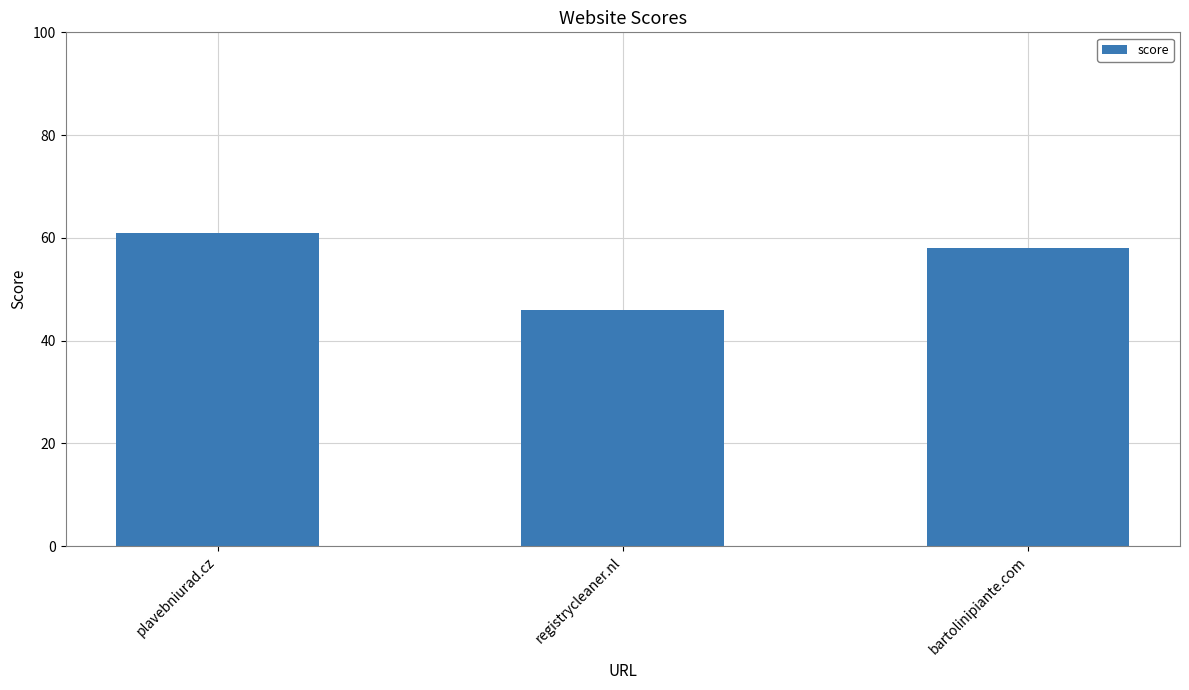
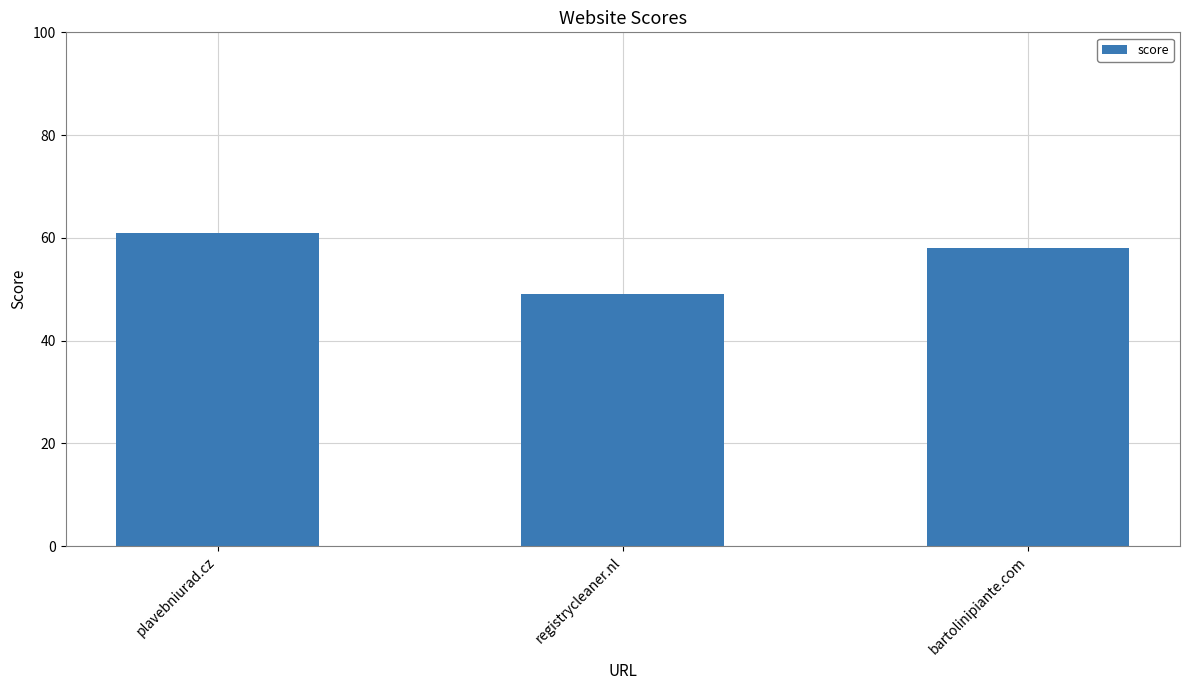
registrycleaner.nl: 46 -> 49
